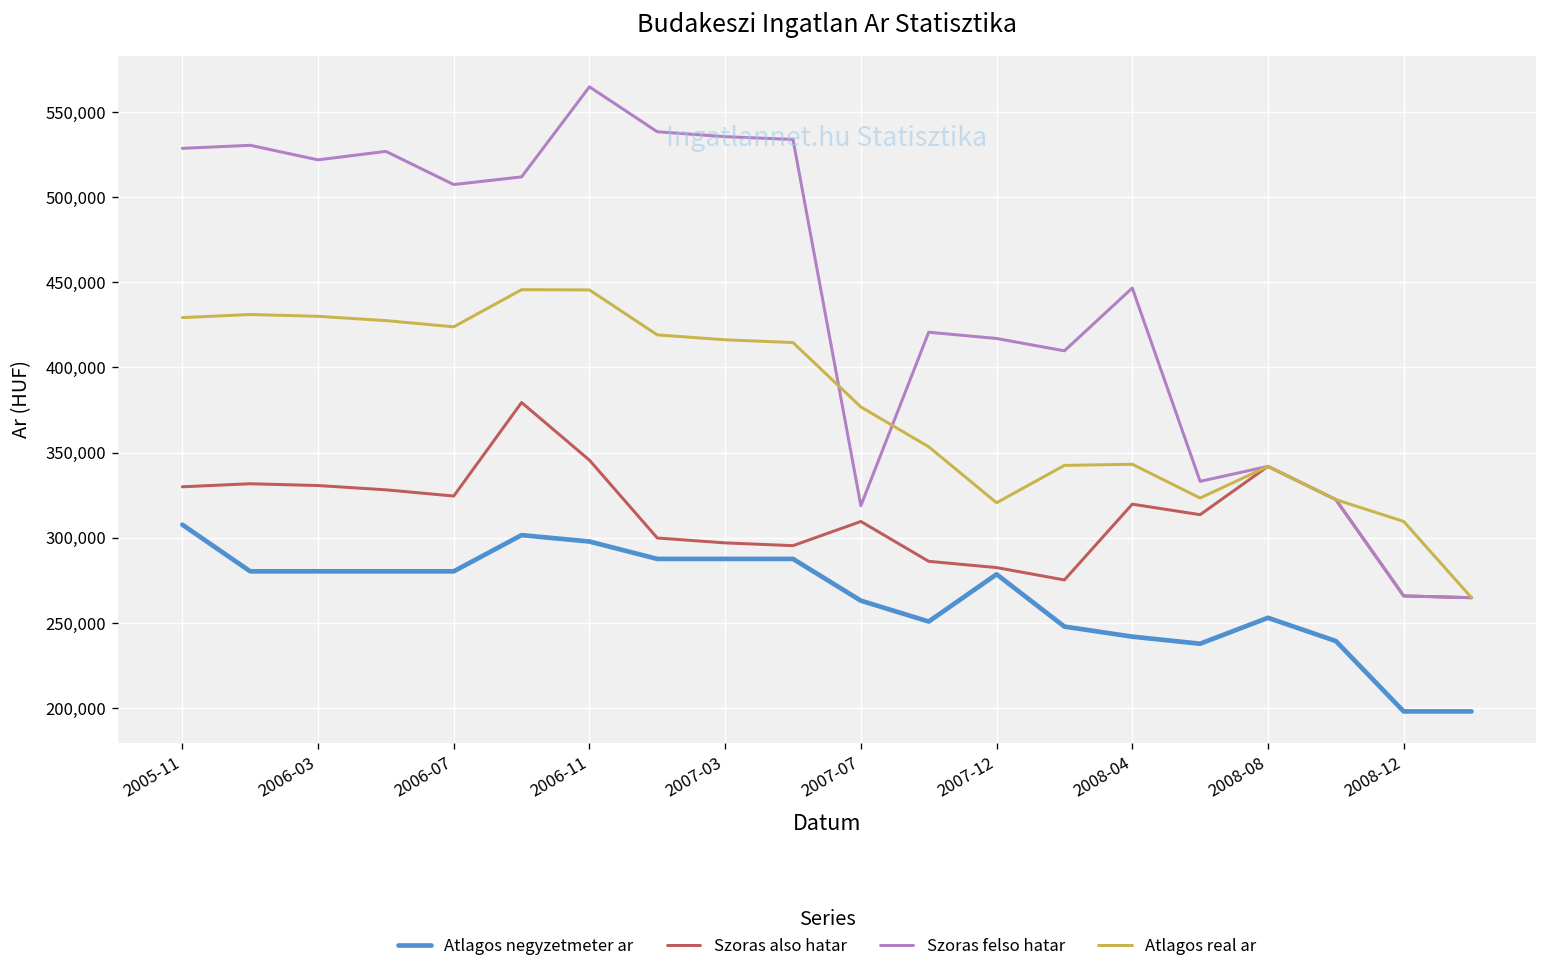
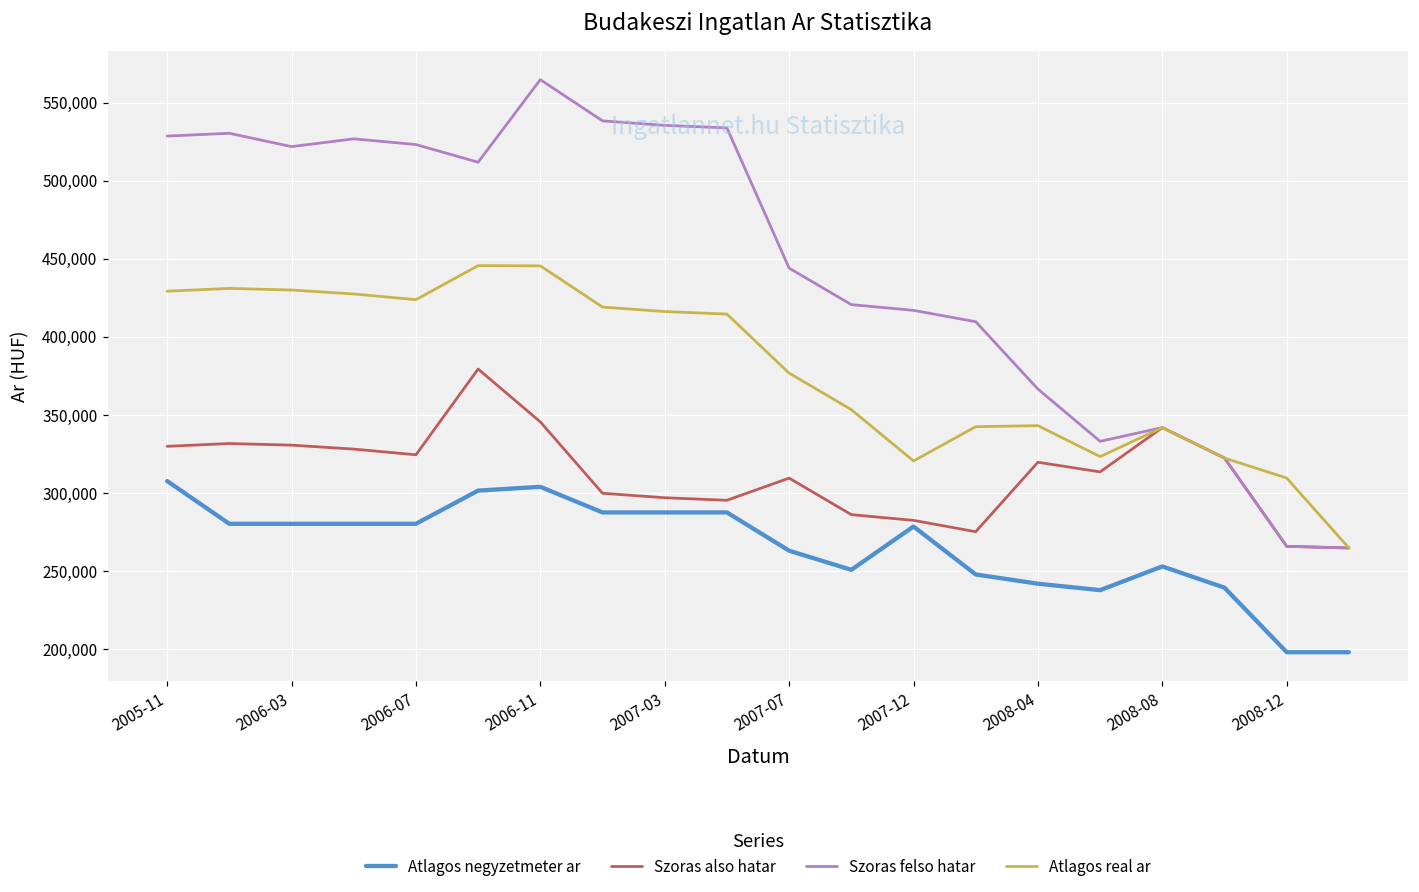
Szoras felso hatar, 2006-07: 507,000 -> 523,000
Atlagos negyzetmeter ar, 2006-11: 298,000 -> 304,000
Szoras felso hatar, 2007-07: 319,000 -> 444,000
Szoras felso hatar, 2008-04: 447,000 -> 367,000
